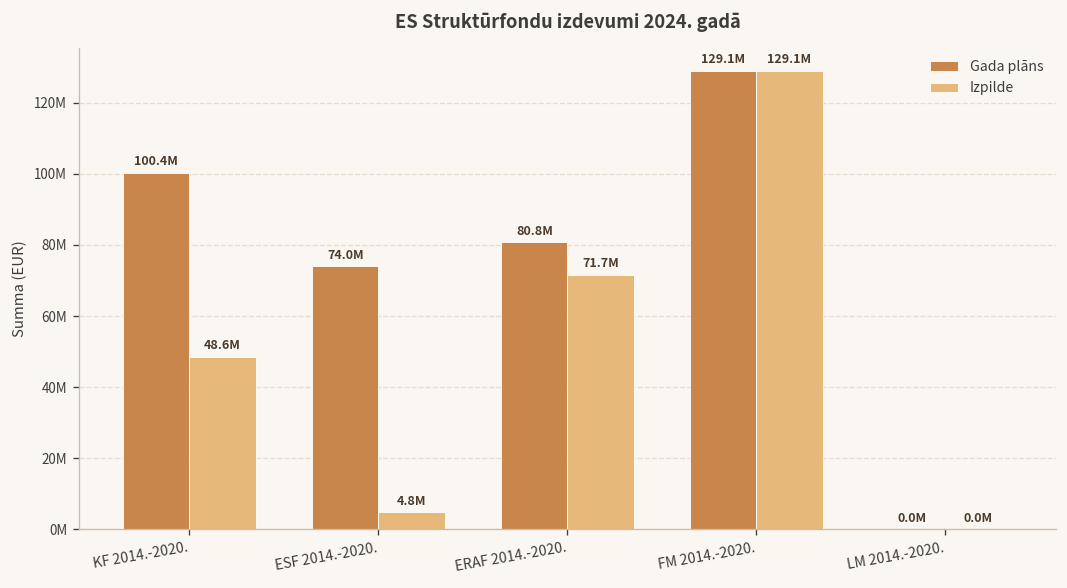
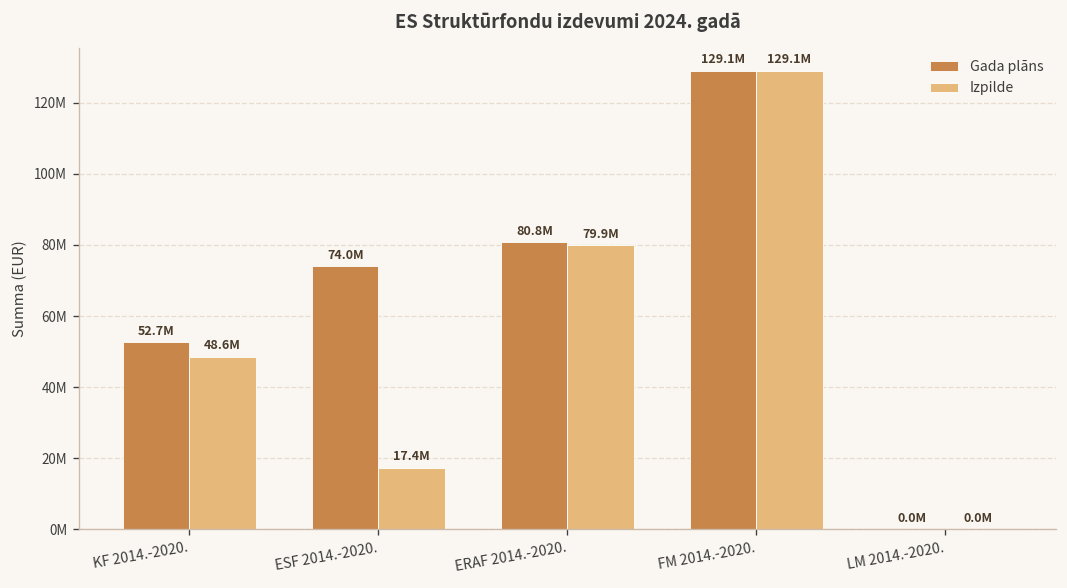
Gada plāns, KF 2014.-2020.: 100.4M -> 52.7M
Izpilde, ESF 2014.-2020.: 4.8M -> 17.4M
Izpilde, ERAF 2014.-2020.: 71.7M -> 79.9M
